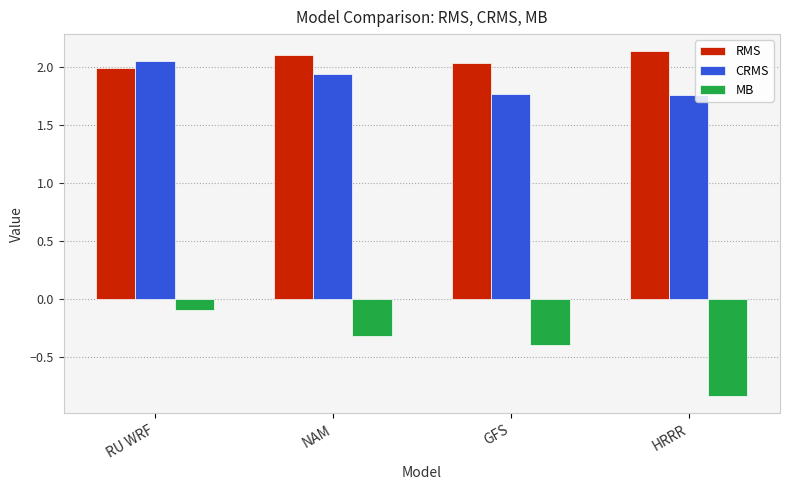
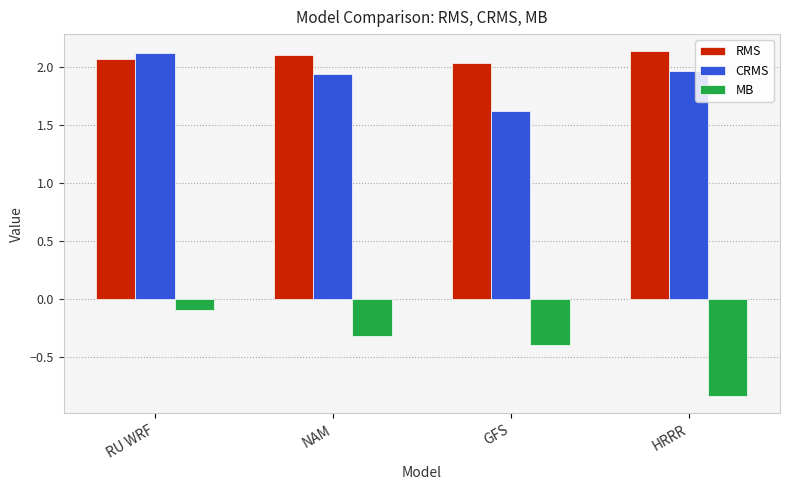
RMS, RU WRF: 1.99 -> 2.07
CRMS, RU WRF: 2.05 -> 2.12
CRMS, GFS: 1.77 -> 1.62
CRMS, HRRR: 1.76 -> 1.97
